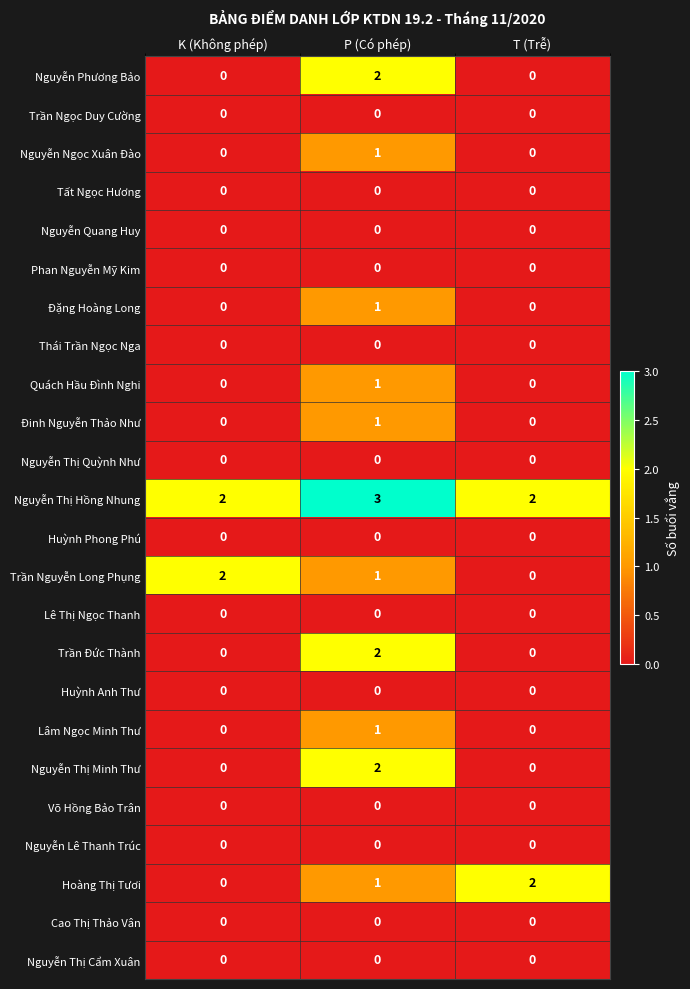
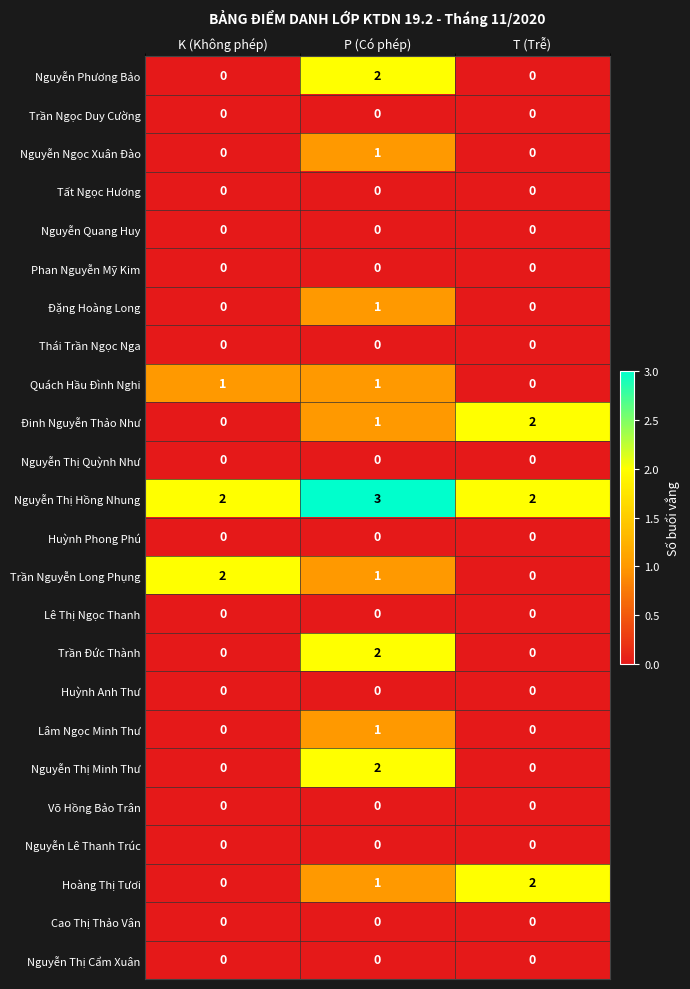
Quách Hầu Đình Nghi, K (Không phép): 0 -> 1
Đinh Nguyễn Thảo Như, T (Trễ): 0 -> 2
